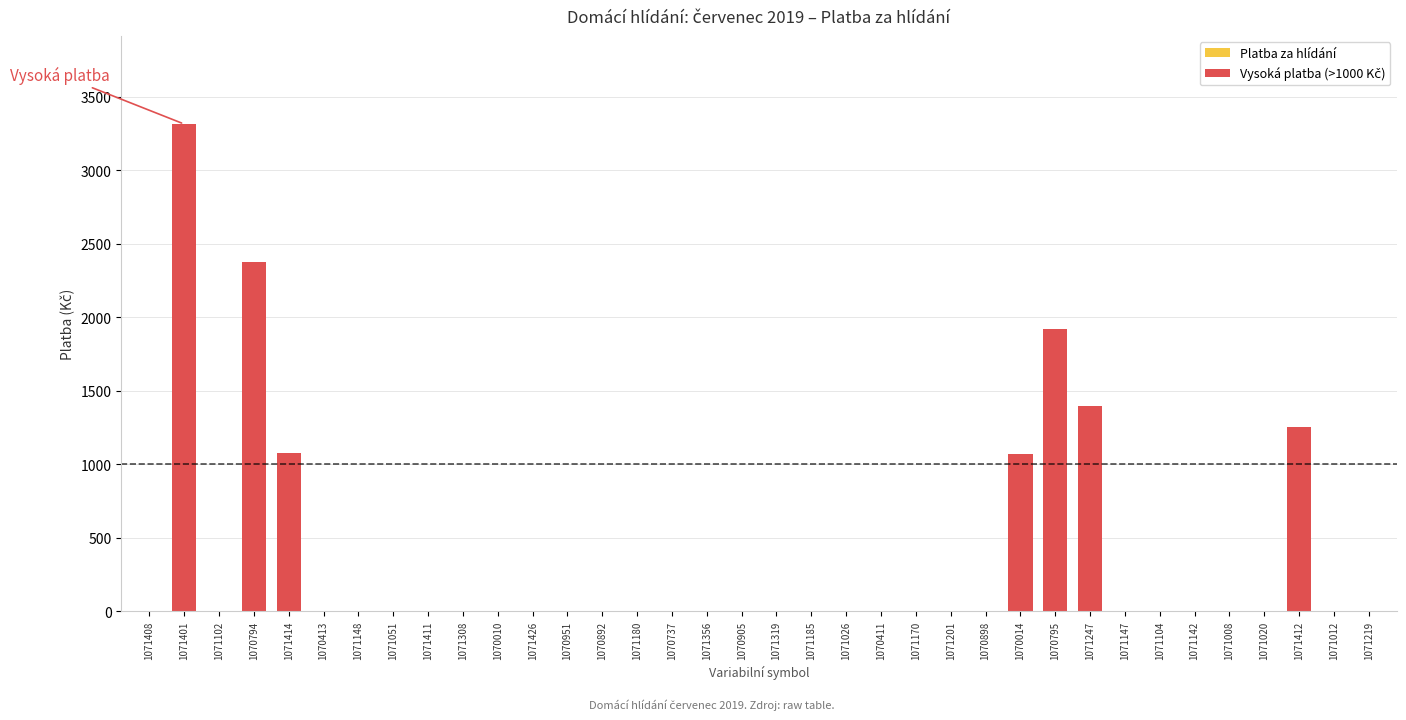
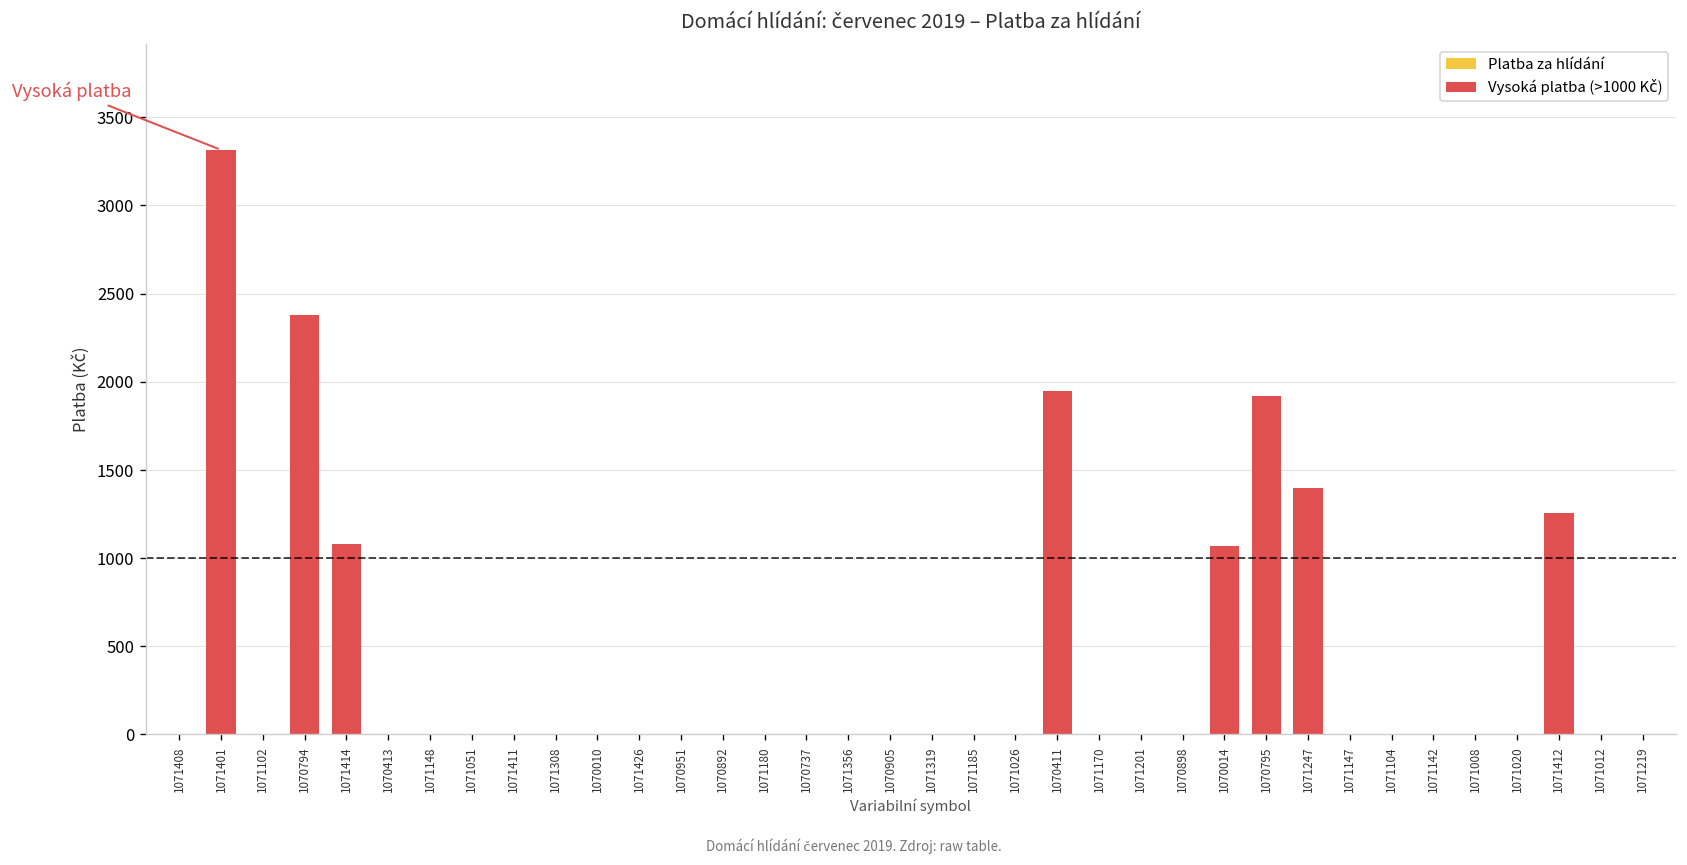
1070411: 0 -> 1950
